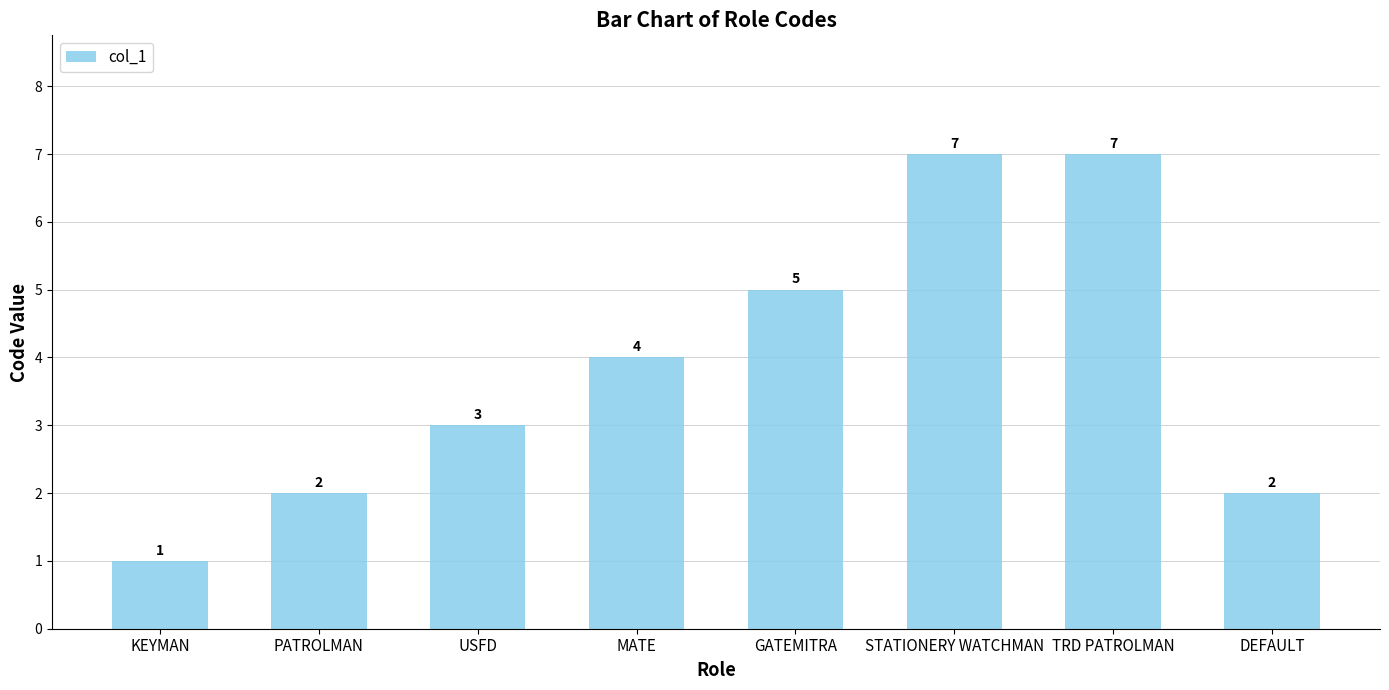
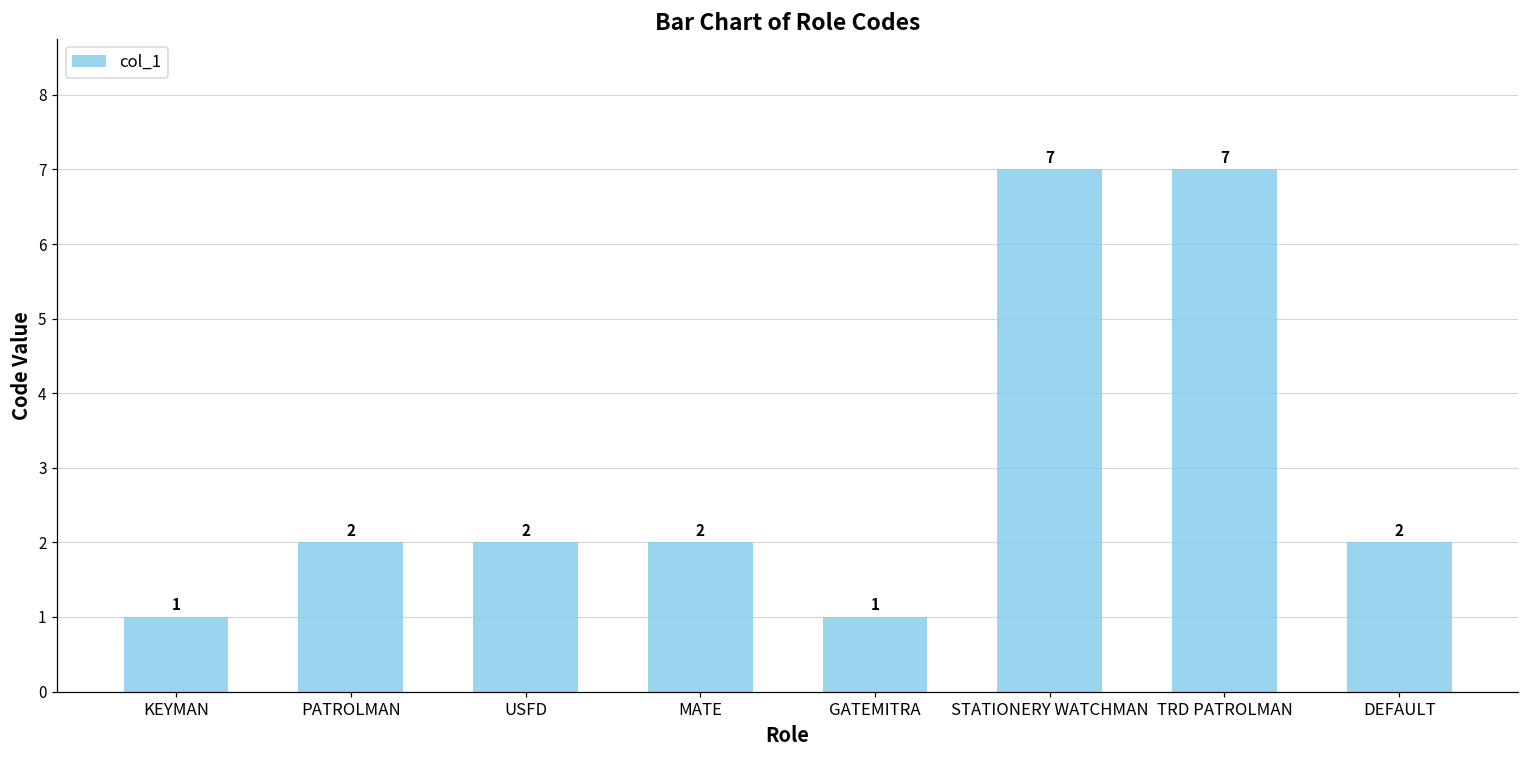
USFD: 3 -> 2
MATE: 4 -> 2
GATEMITRA: 5 -> 1
